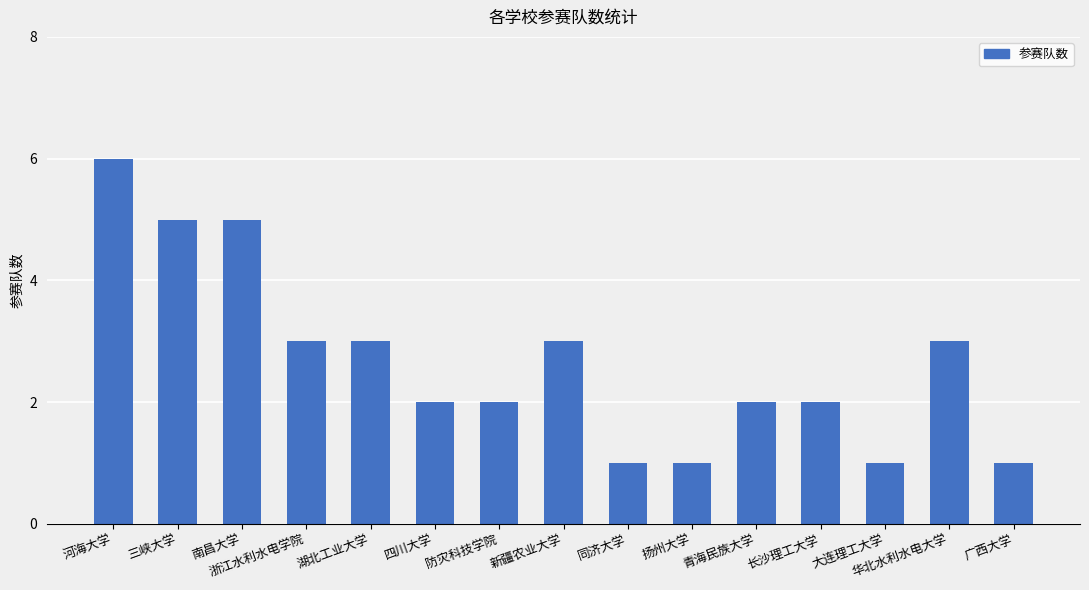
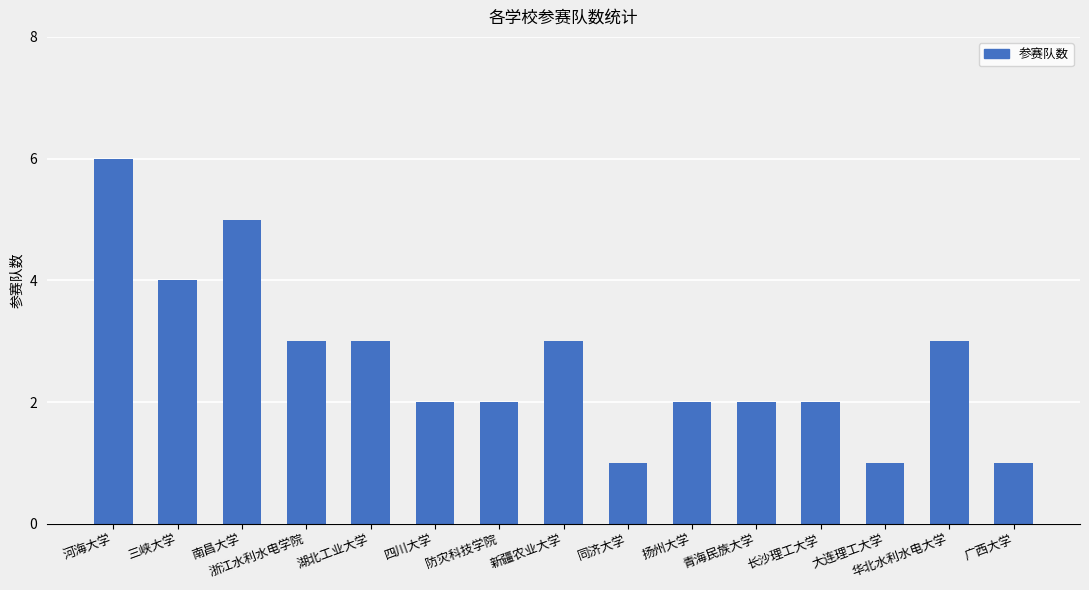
三峡大学: 5 -> 4
扬州大学: 1 -> 2
